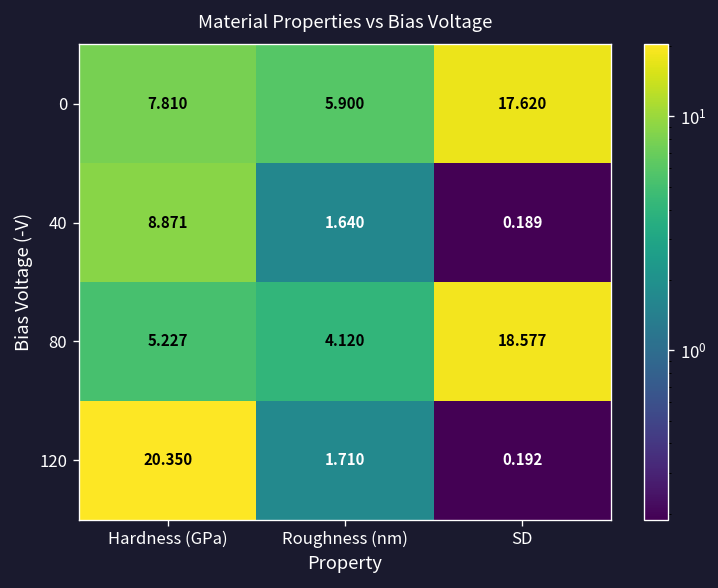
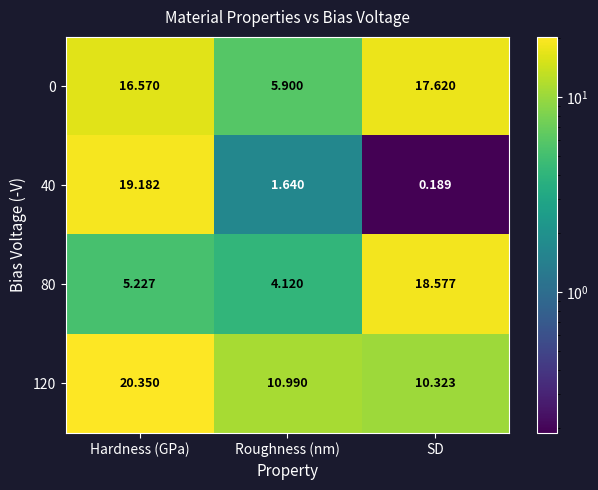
0, Hardness (GPa): 7.810 -> 16.570
40, Hardness (GPa): 8.871 -> 19.182
120, Roughness (nm): 1.710 -> 10.990
120, SD: 0.192 -> 10.323
